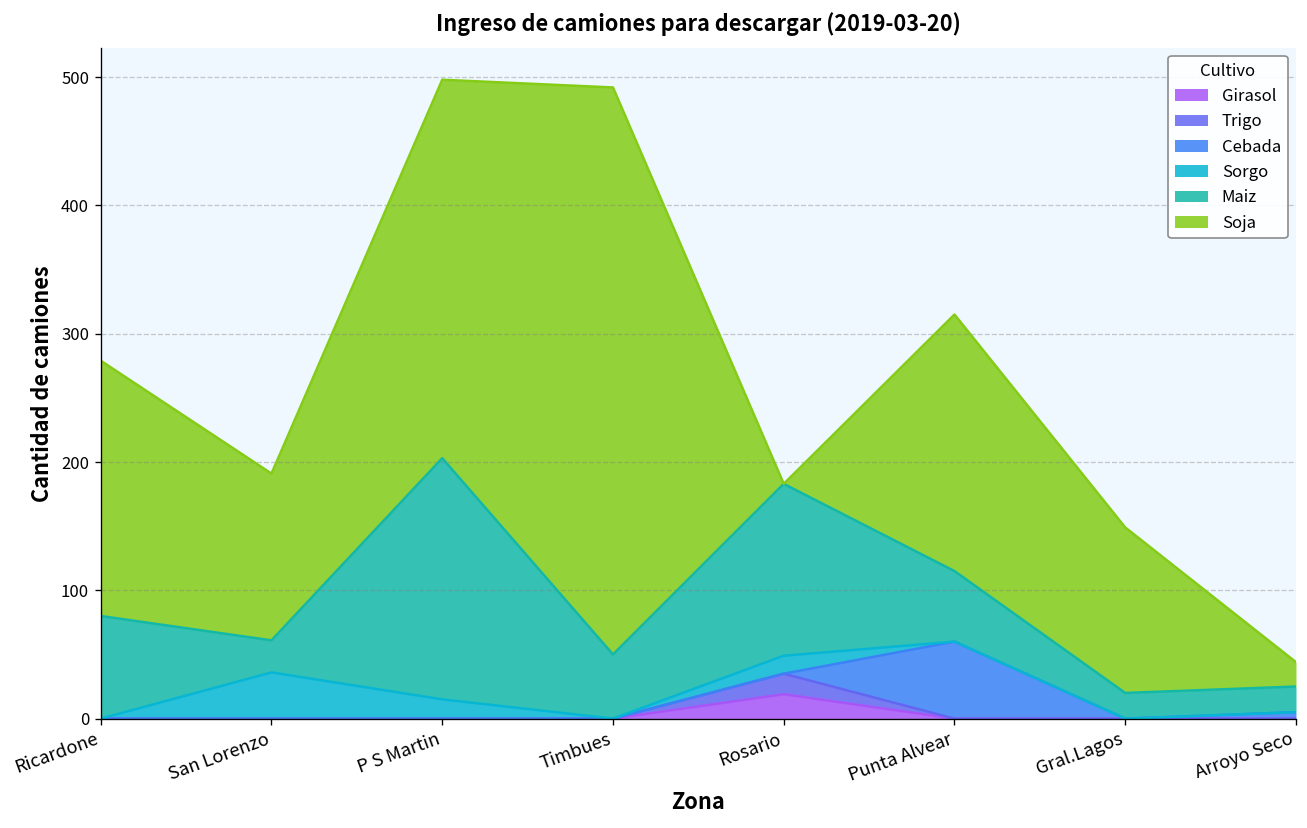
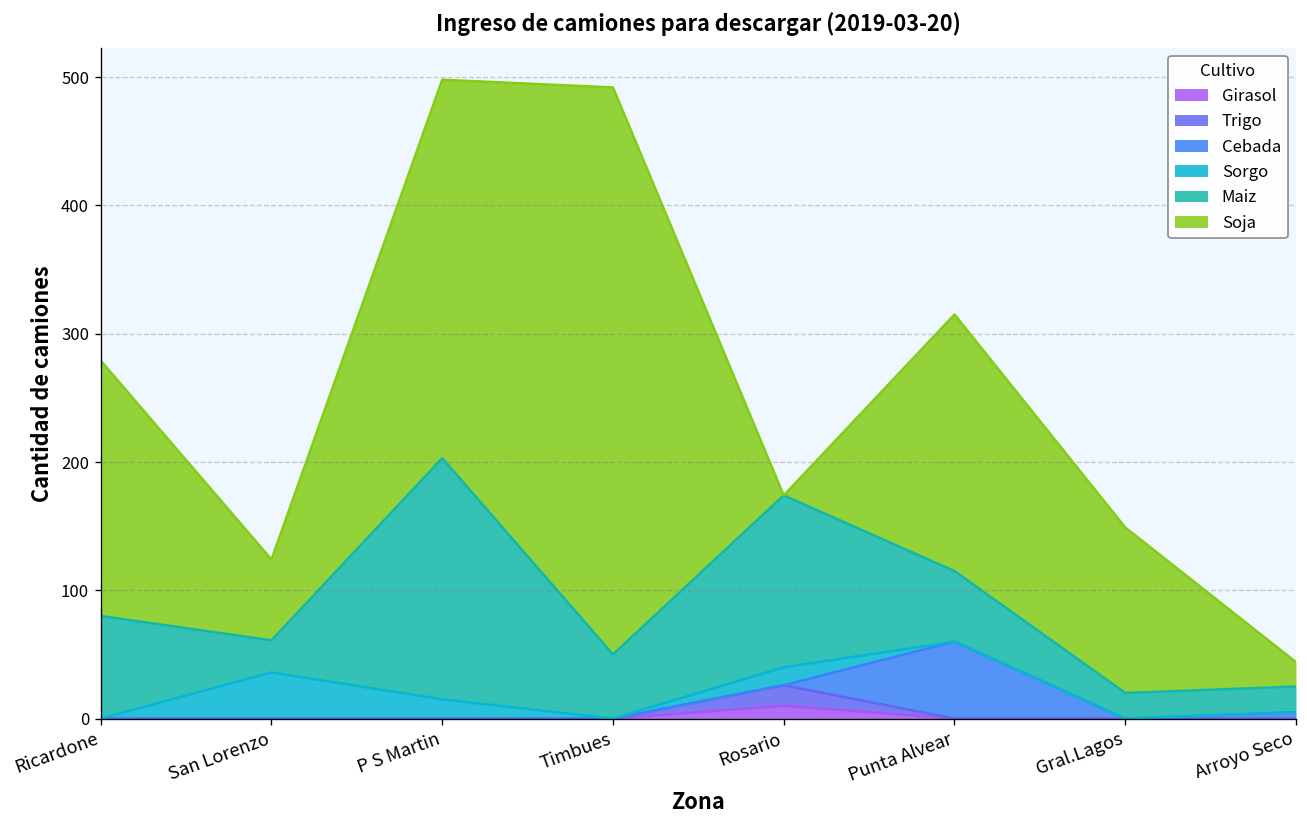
Soja, San Lorenzo: 130 -> 63
Girasol, Rosario: 19 -> 10
